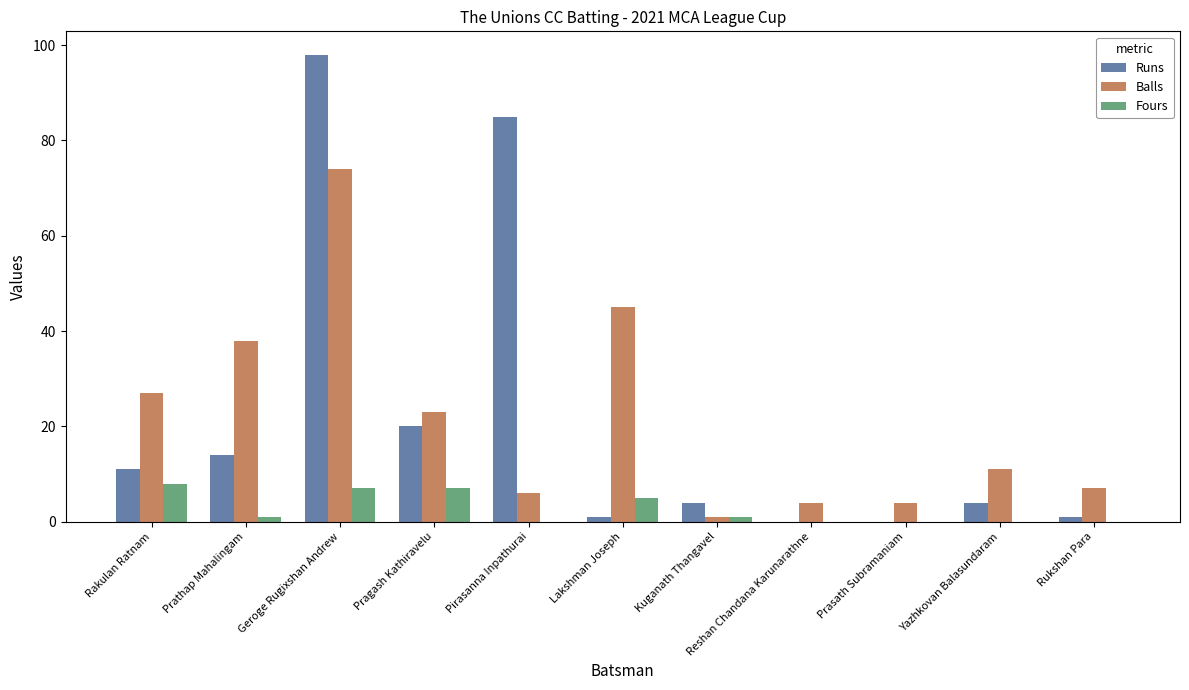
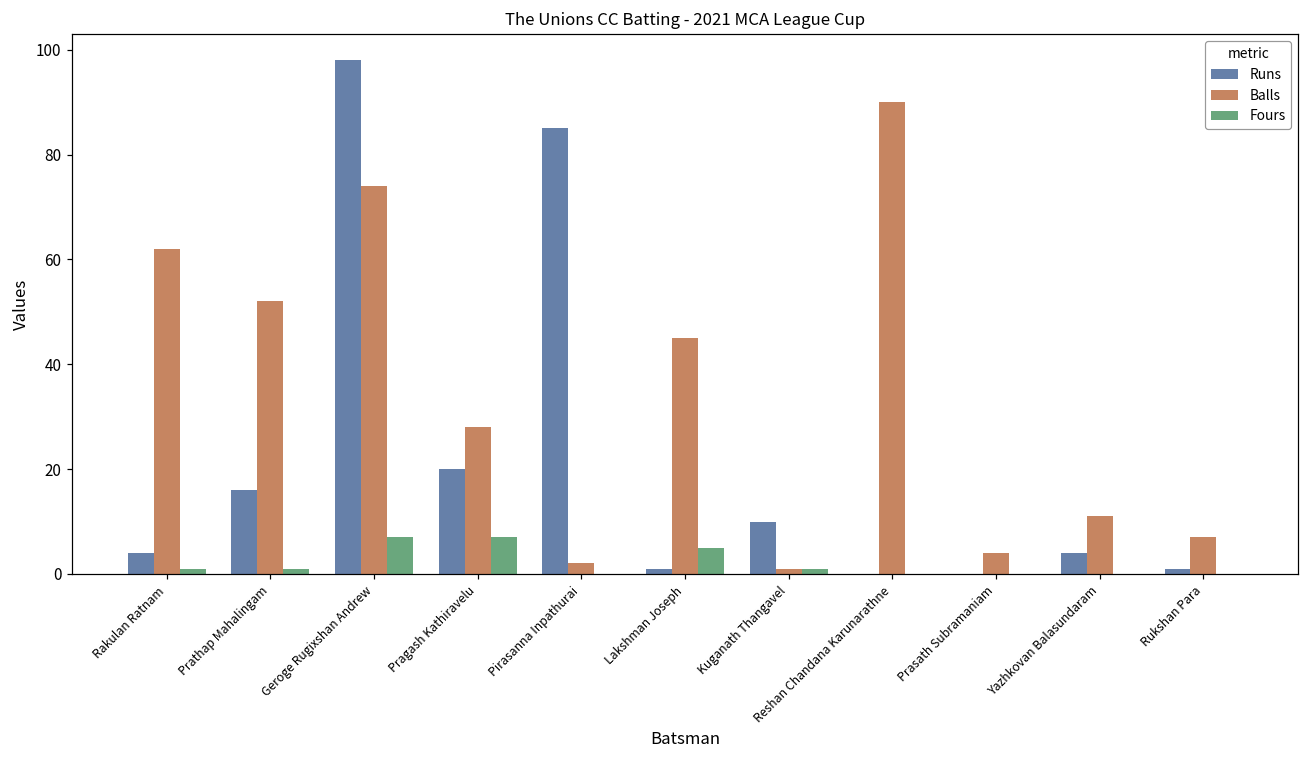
Runs, Rakulan Ratnam: 11 -> 4
Balls, Rakulan Ratnam: 27 -> 62
Fours, Rakulan Ratnam: 8 -> 1
Runs, Prathap Mahalingam: 14 -> 16
Balls, Prathap Mahalingam: 38 -> 52
Balls, Pragash Kathiravelu: 23 -> 28
Balls, Pirasanna Inpathurai: 6 -> 2
Runs, Kuganath Thangavel: 4 -> 10
Balls, Reshan Chandana Karunarathne: 4 -> 90
